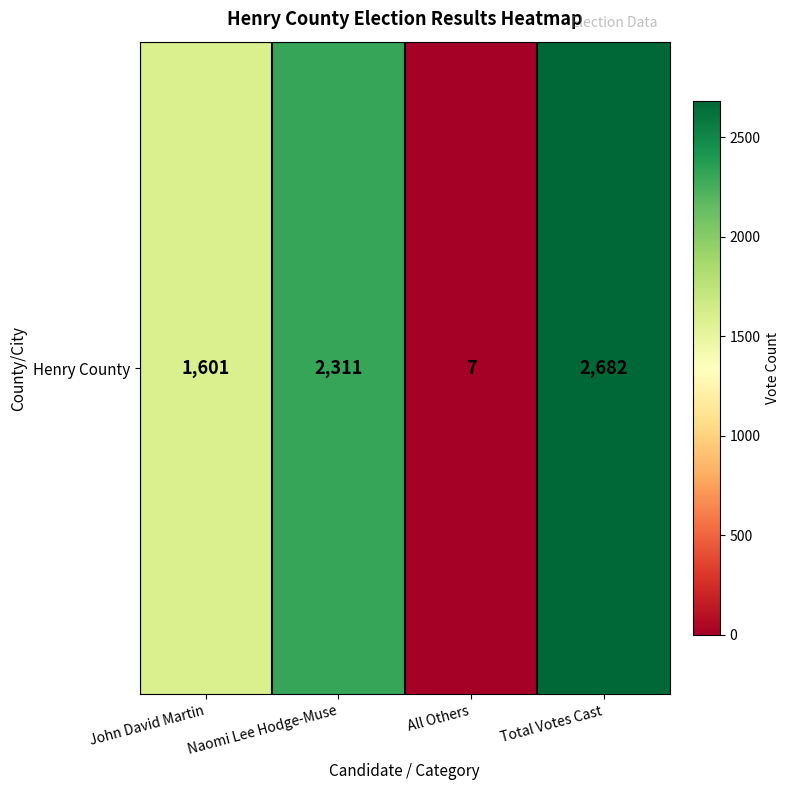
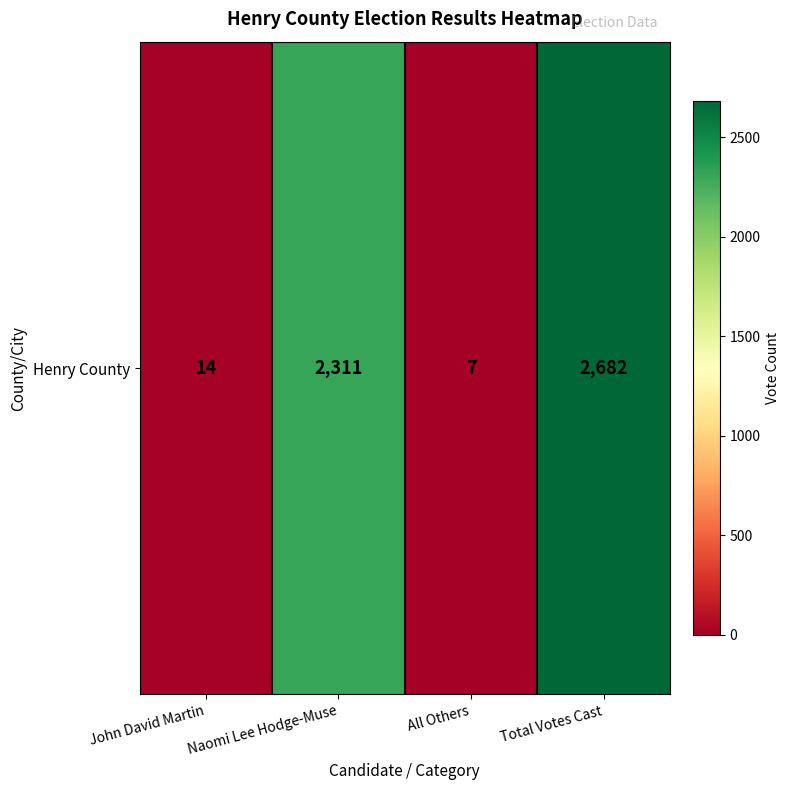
Henry County, John David Martin: 1,601 -> 14
